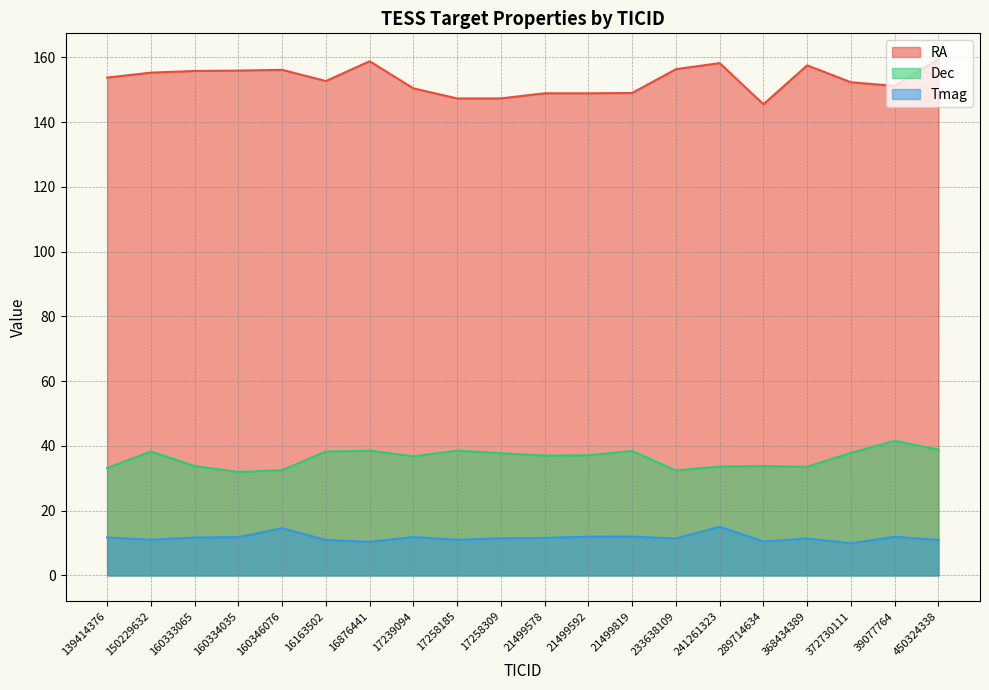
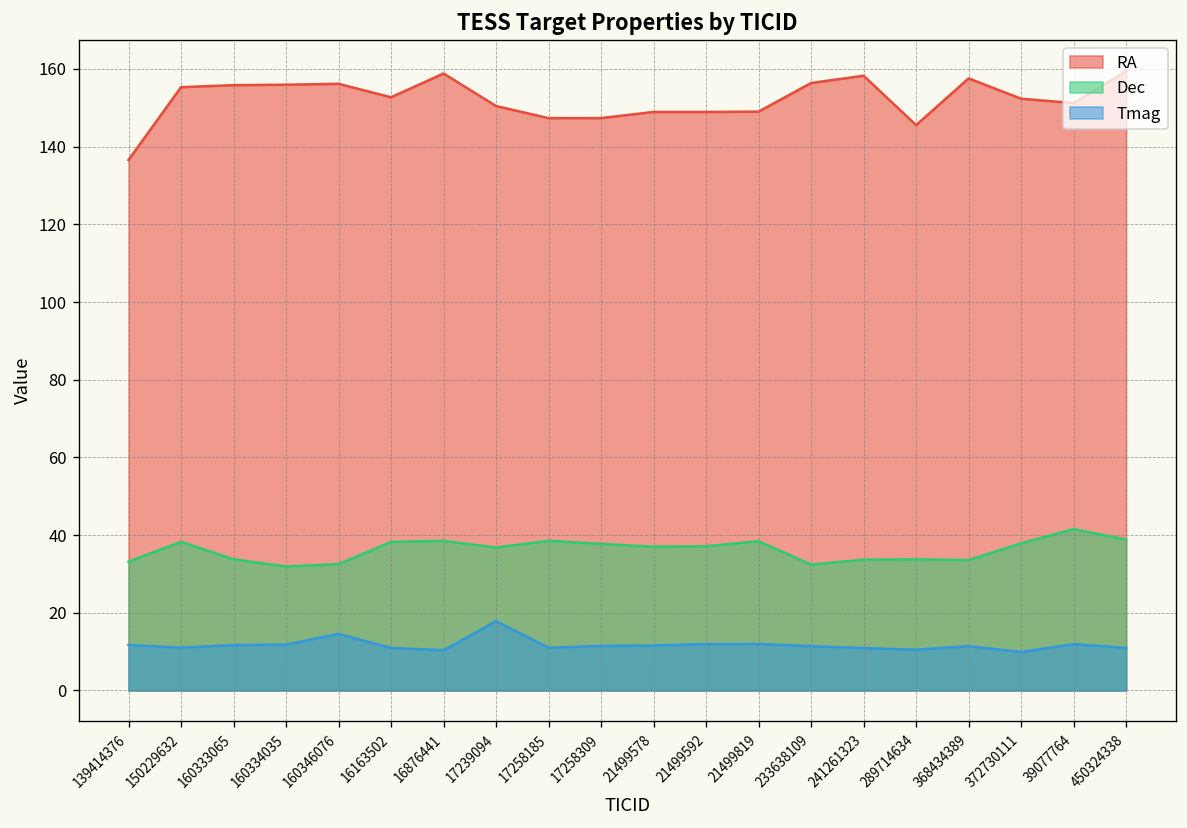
RA, 139414376: 154 -> 137
Tmag, 17239094: 12 -> 18
Tmag, 241261323: 15 -> 11
